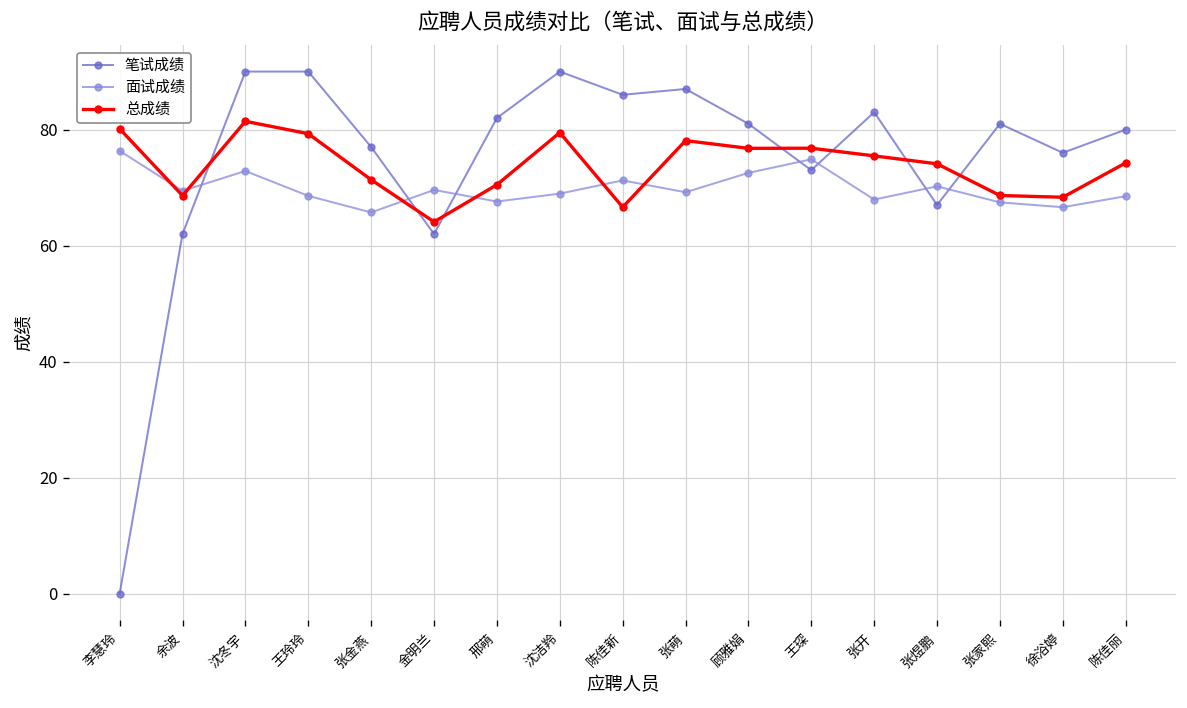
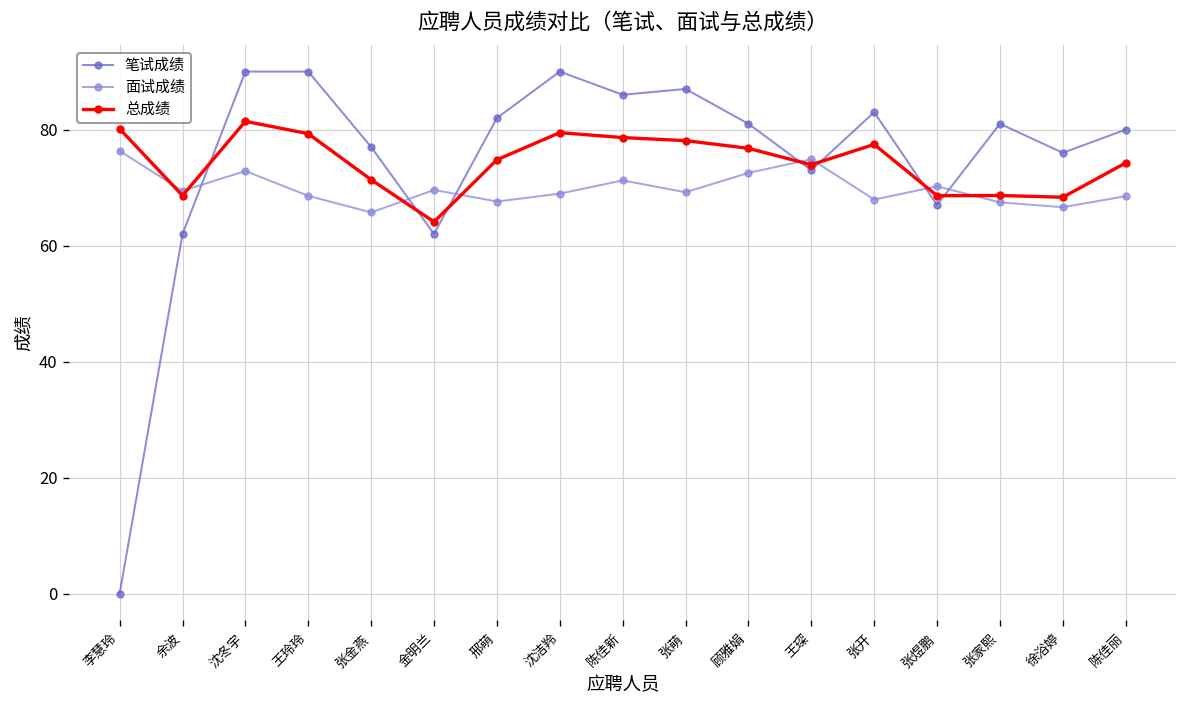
总成绩, 邢萌: 71 -> 75
总成绩, 陈佳新: 67 -> 79
总成绩, 王琛: 77 -> 74
总成绩, 张开: 75 -> 77
总成绩, 张煜鹏: 74 -> 69
